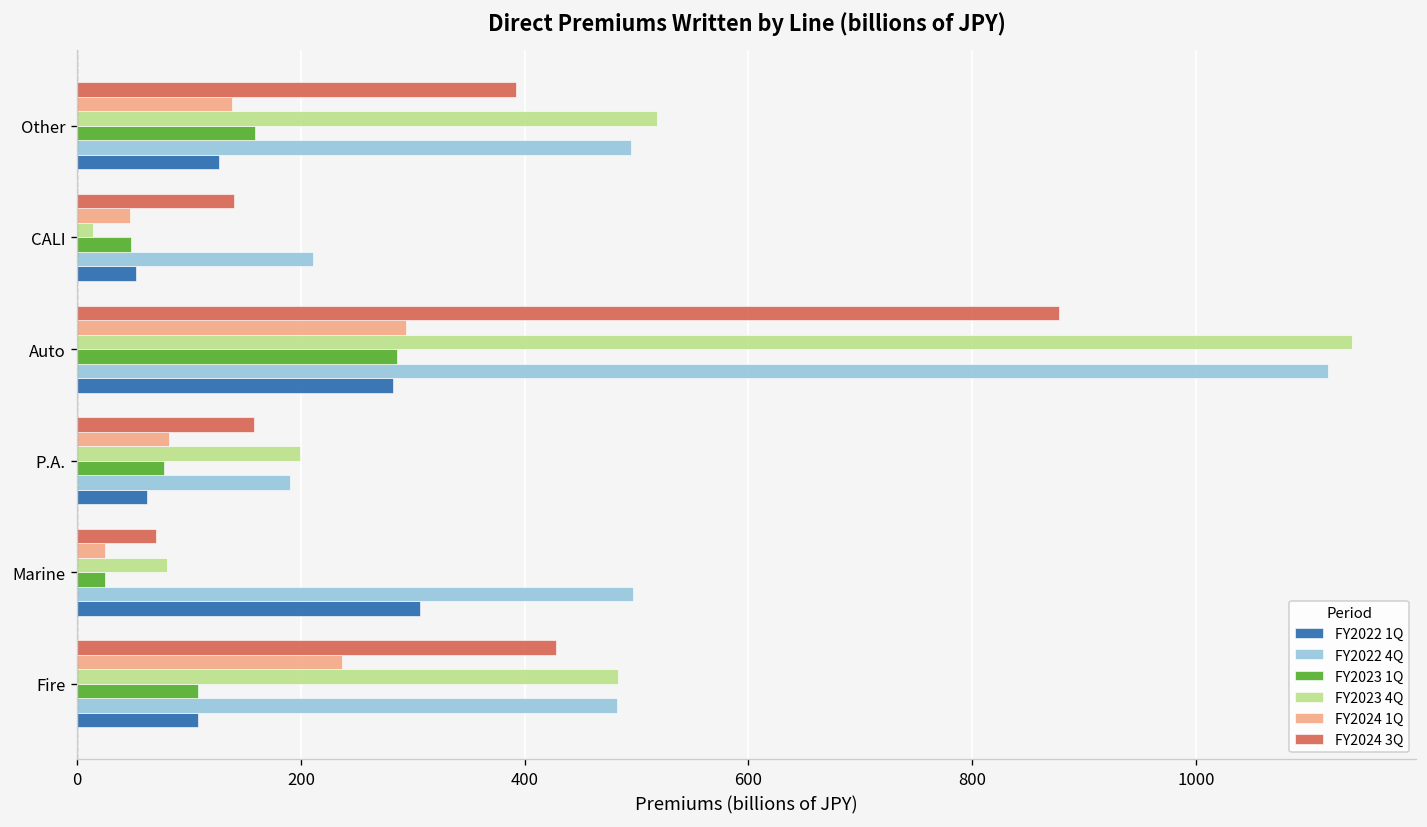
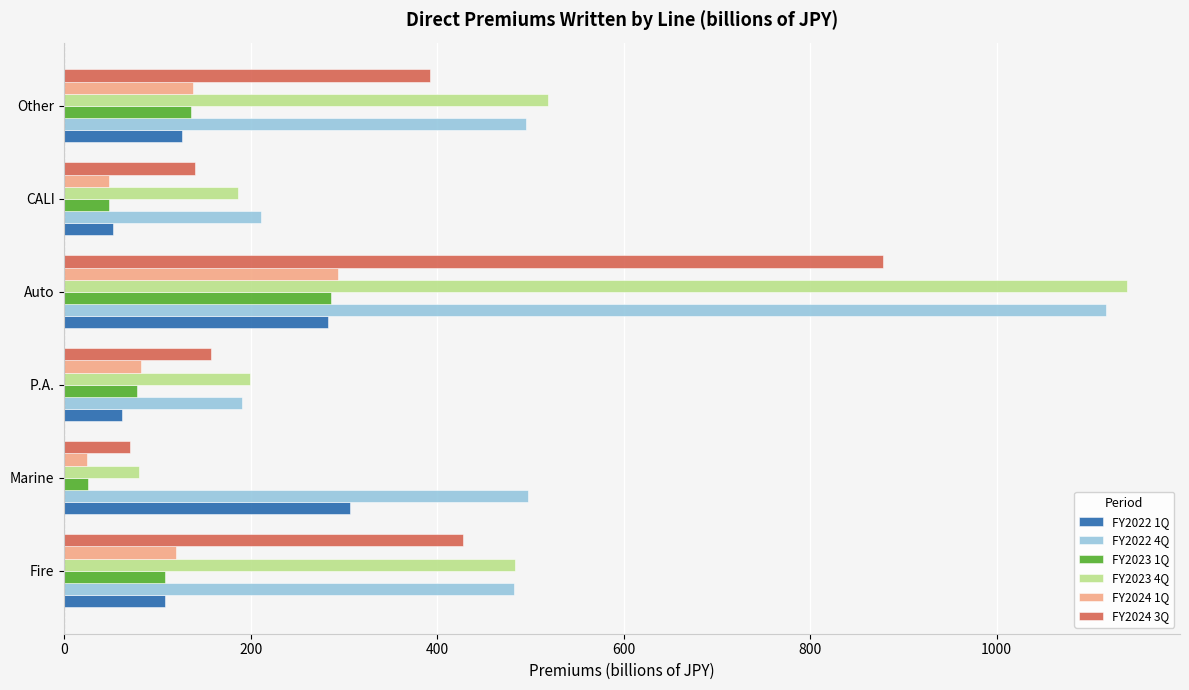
FY2023 1Q, Other: 160 -> 140
FY2023 4Q, CALI: 10 -> 190
FY2024 1Q, Fire: 240 -> 120
